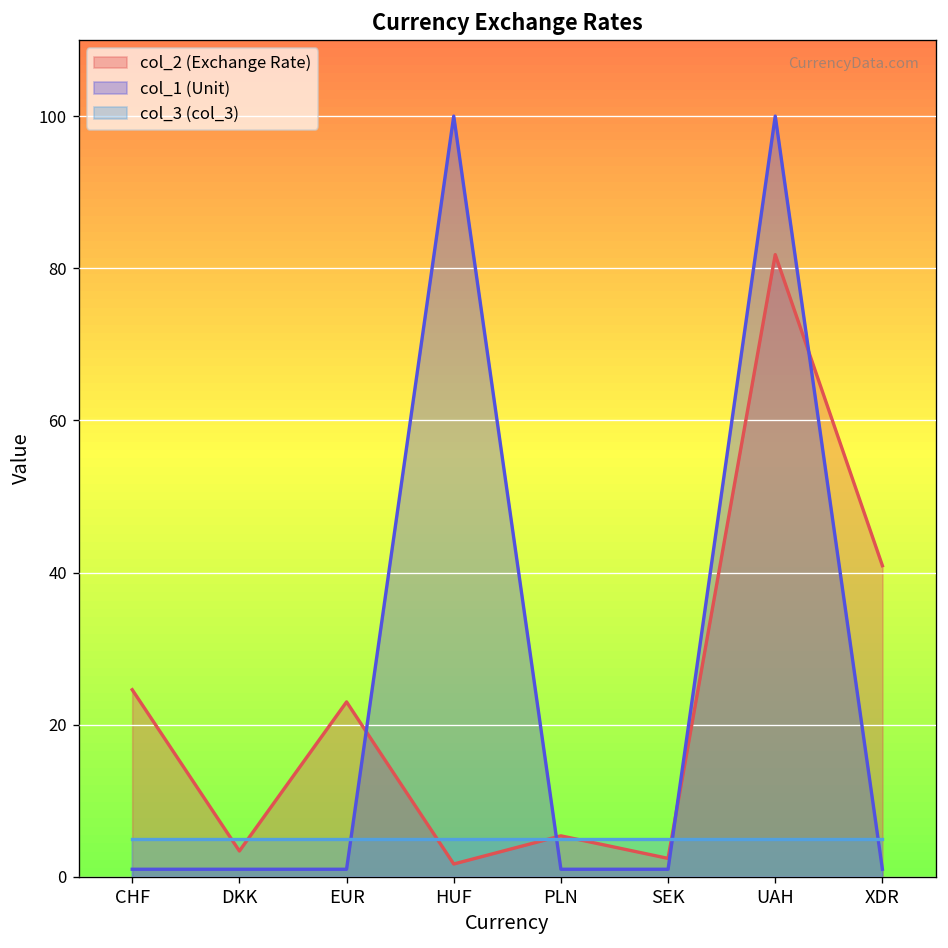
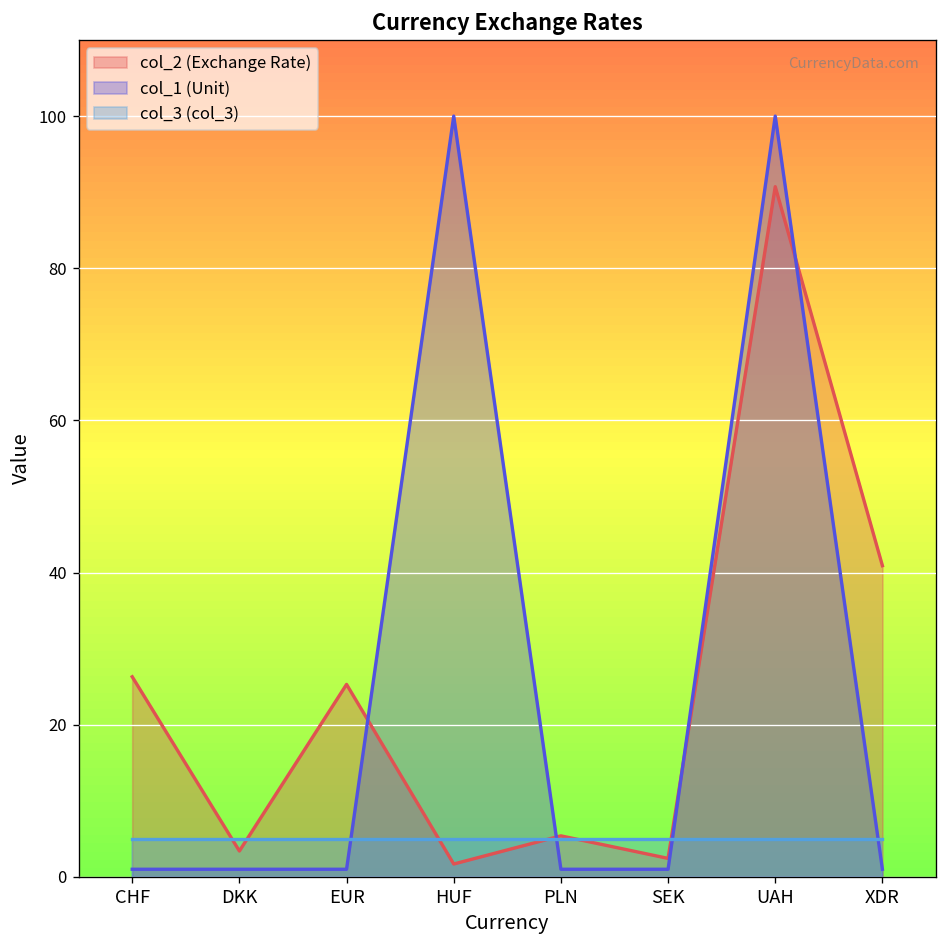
col_2 (Exchange Rate), CHF: 25 -> 26
col_2 (Exchange Rate), EUR: 23 -> 25
col_2 (Exchange Rate), UAH: 82 -> 91
